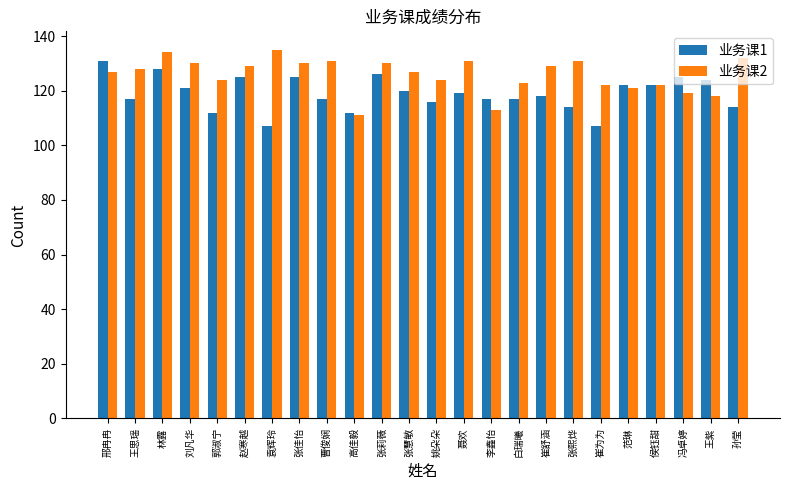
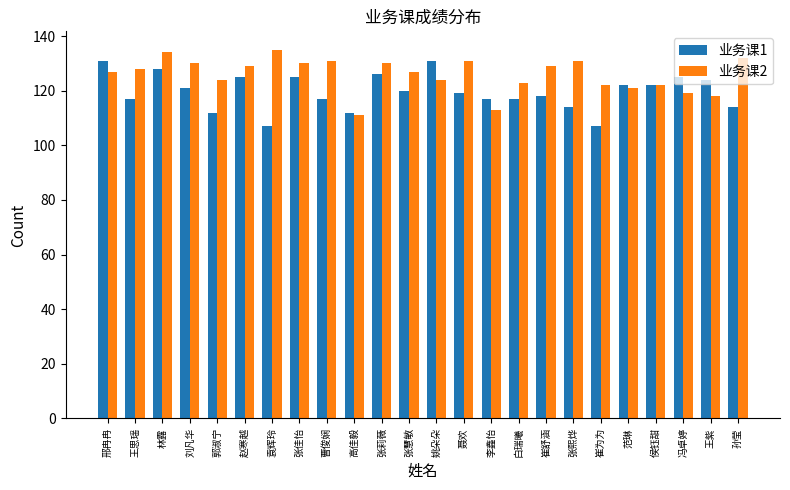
业务课1, 姚朵朵: 116 -> 131
